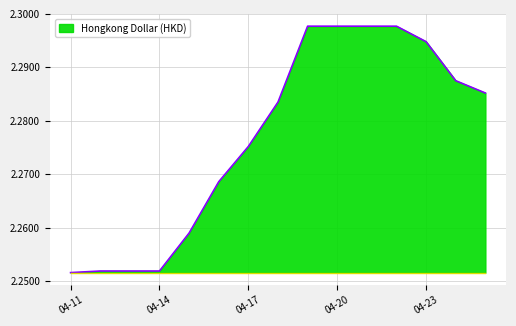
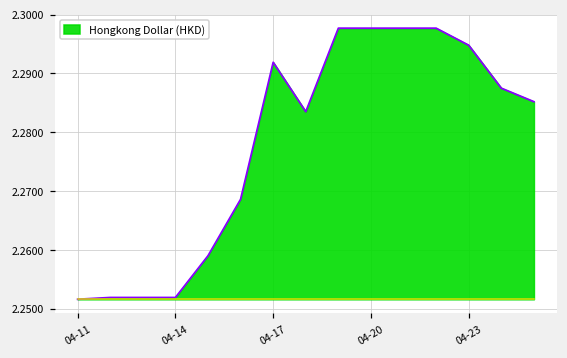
Hongkong Dollar (HKD), 04-17: 2.275 -> 2.292
